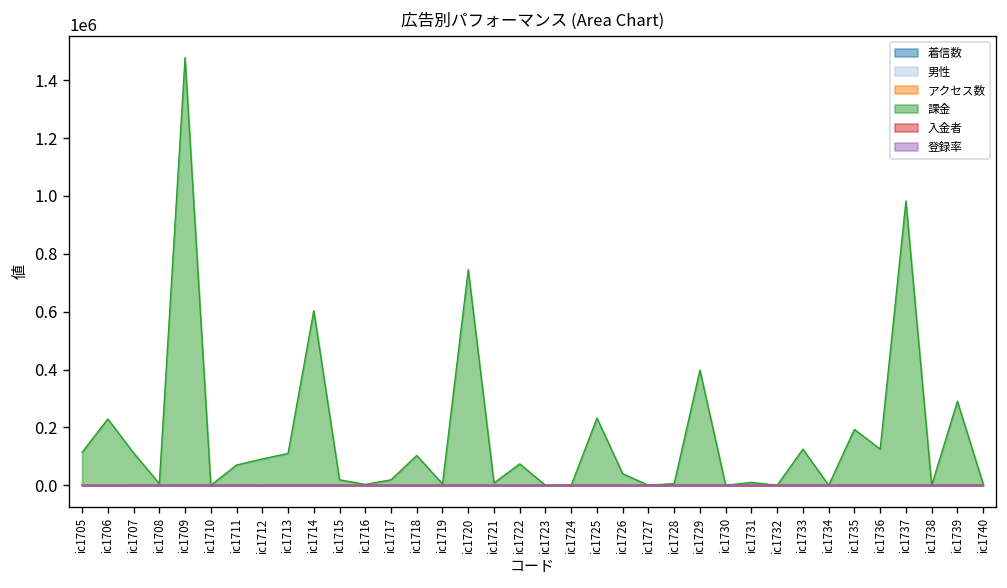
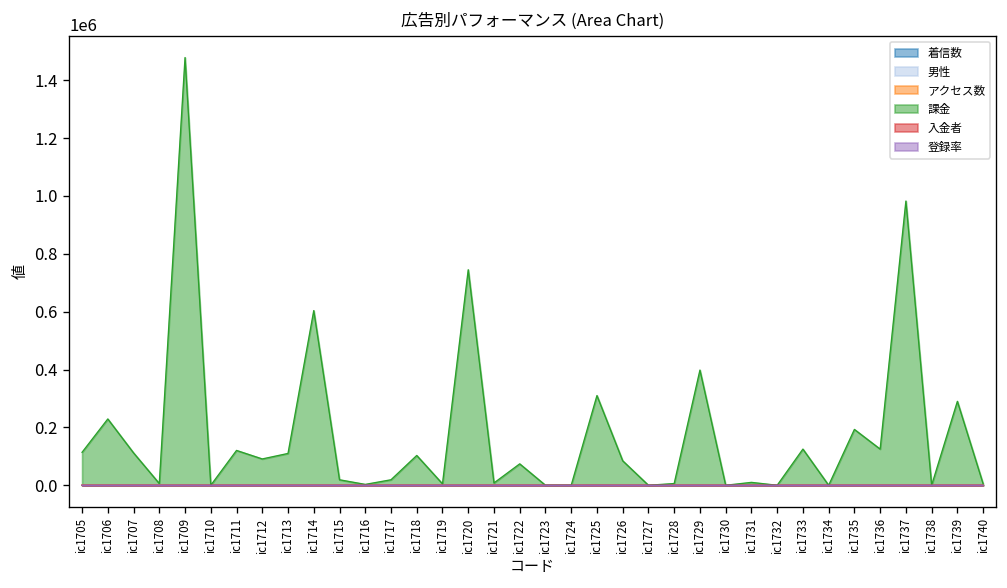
課金, ic1711: 70000 -> 120000
課金, ic1725: 230000 -> 310000
課金, ic1726: 40000 -> 80000
